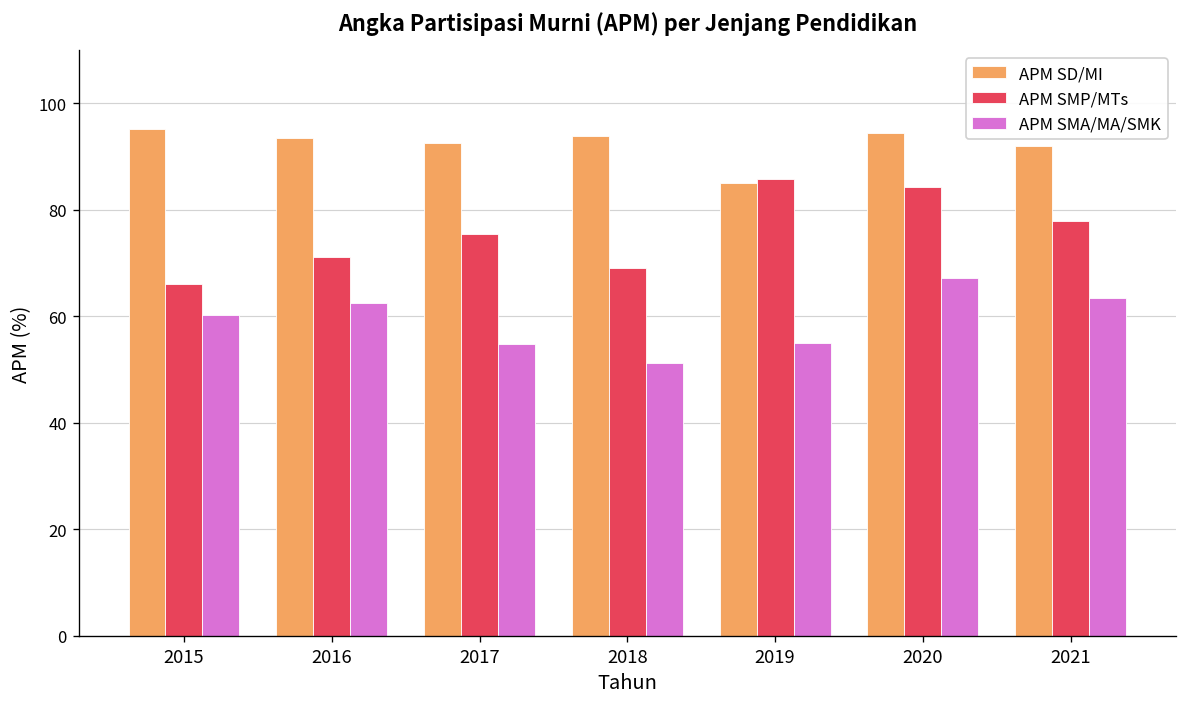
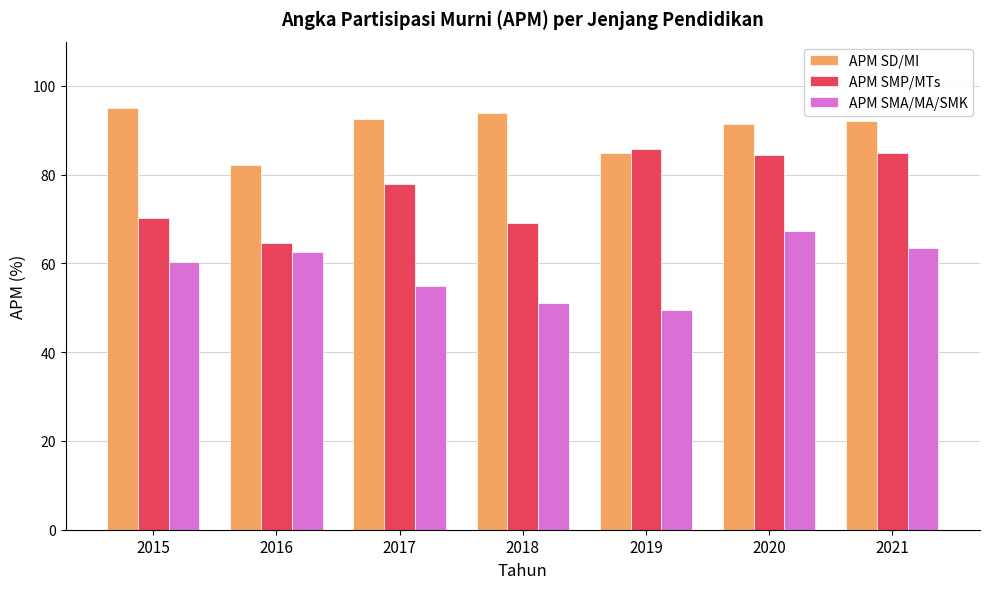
APM SMP/MTs, 2015: 66 -> 70
APM SD/MI, 2016: 93 -> 82
APM SMP/MTs, 2016: 71 -> 65
APM SMP/MTs, 2017: 76 -> 78
APM SMA/MA/SMK, 2019: 55 -> 50
APM SD/MI, 2020: 94 -> 92
APM SMP/MTs, 2021: 78 -> 85
